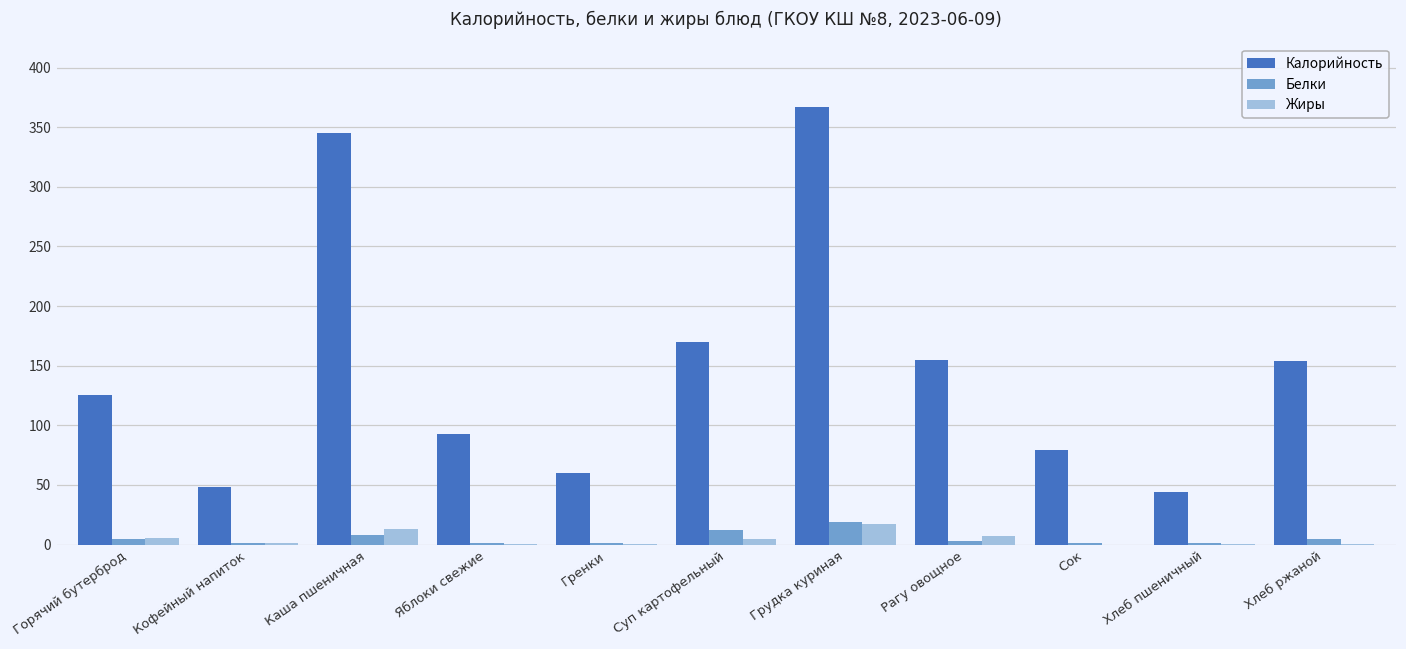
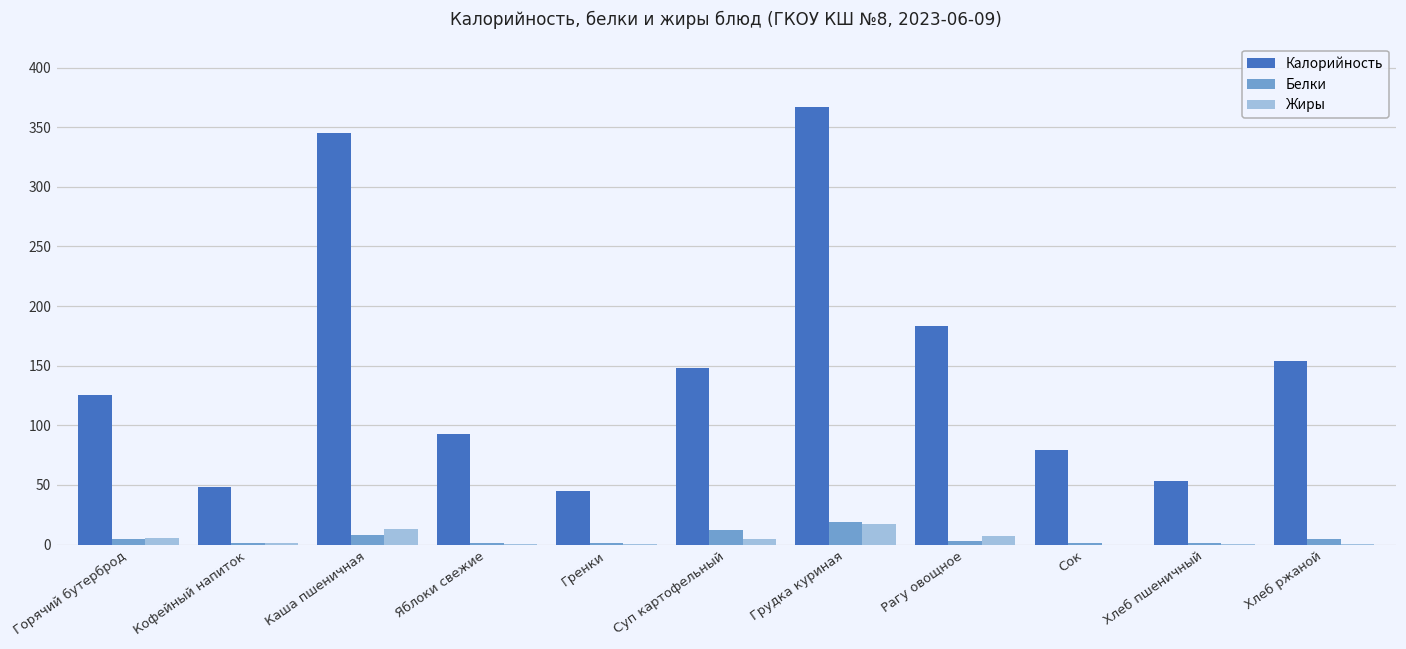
Калорийность, Гренки: 60 -> 45
Калорийность, Суп картофельный: 170 -> 148
Калорийность, Рагу овощное: 155 -> 183
Калорийность, Хлеб пшеничный: 44 -> 53
